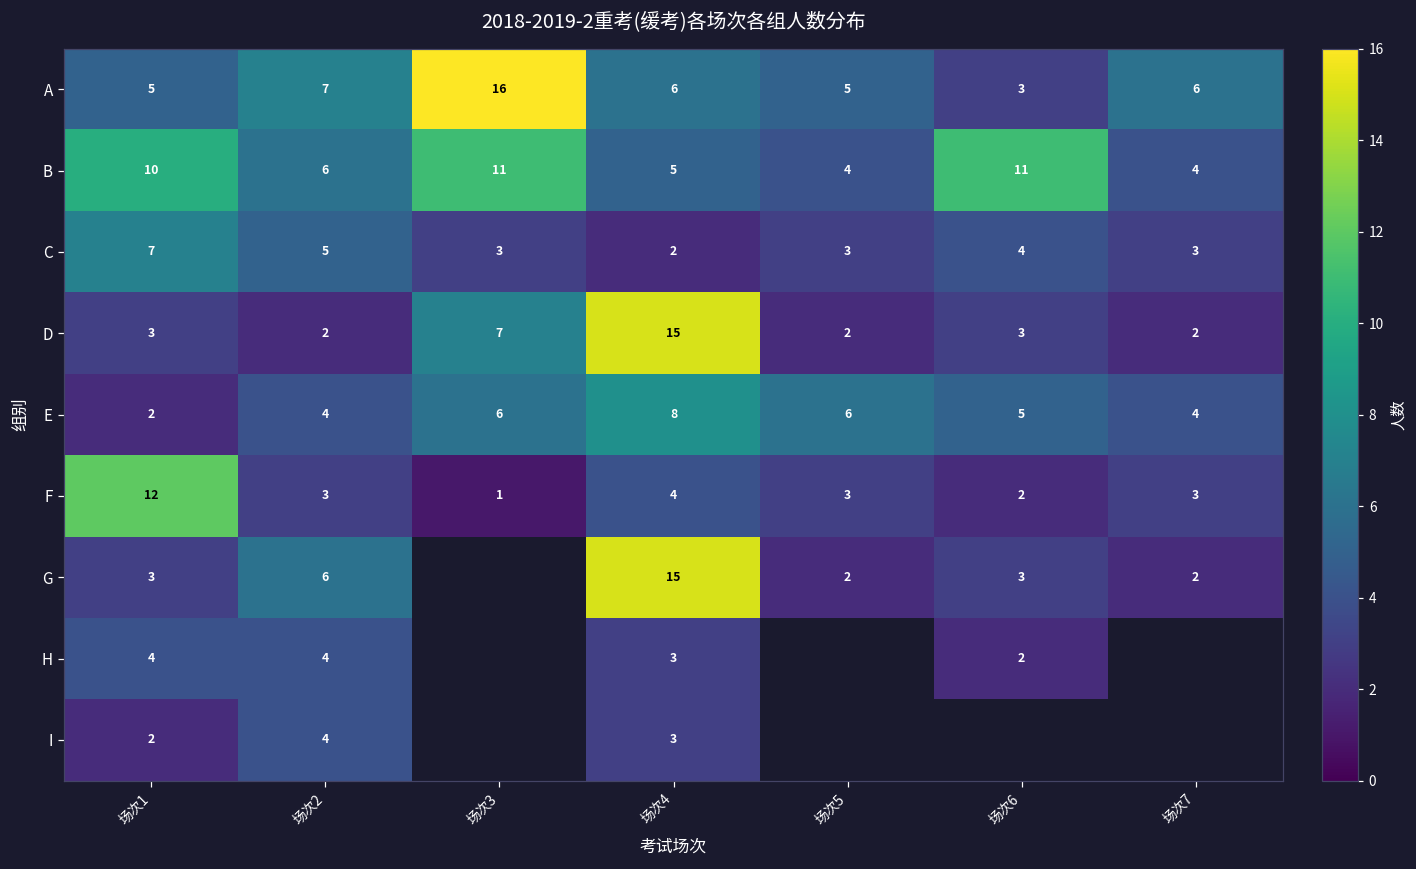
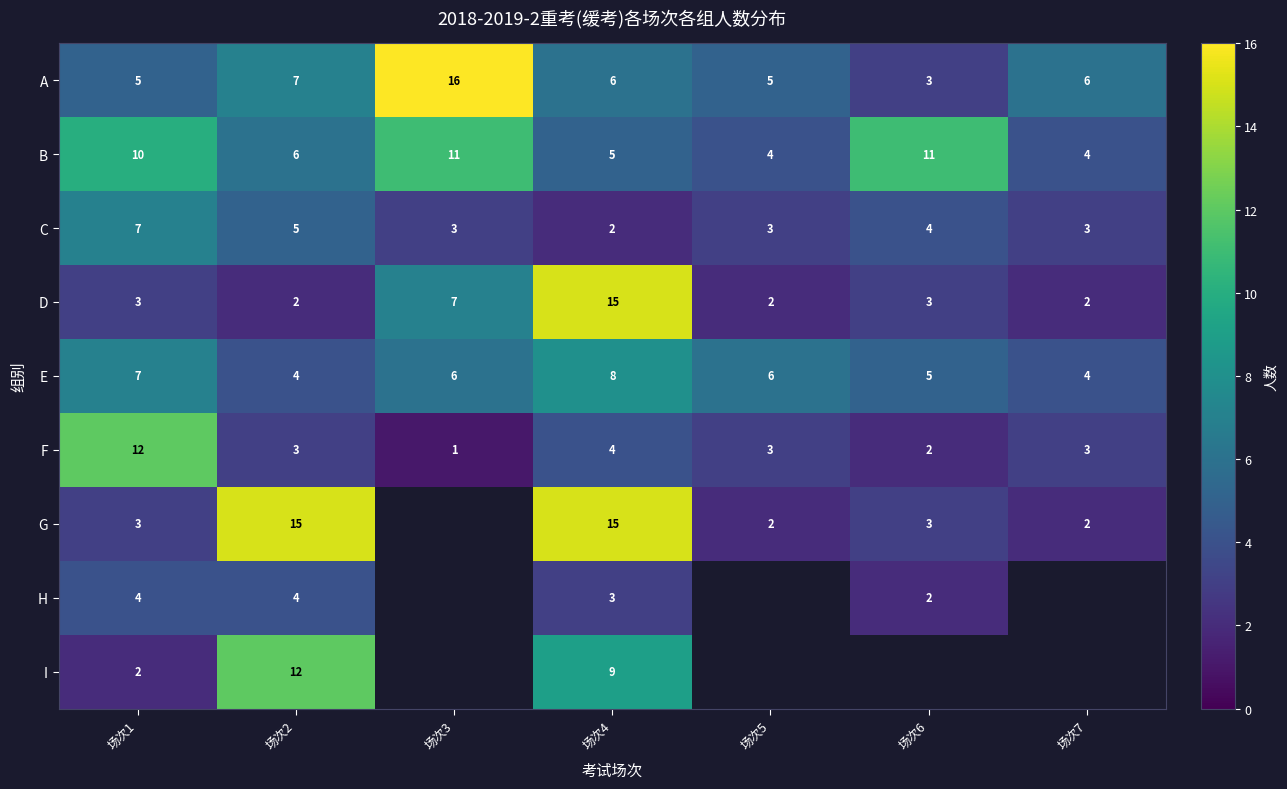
E, 场次1: 2 -> 7
G, 场次2: 6 -> 15
I, 场次2: 4 -> 12
I, 场次4: 3 -> 9
